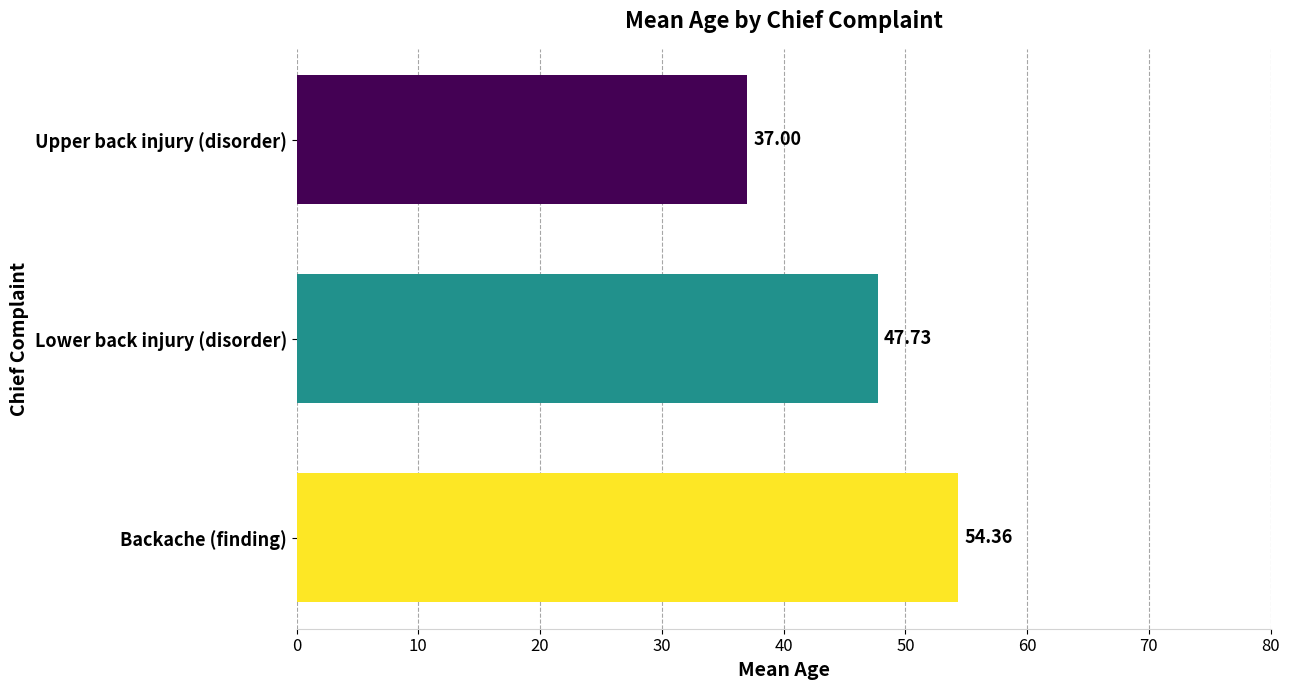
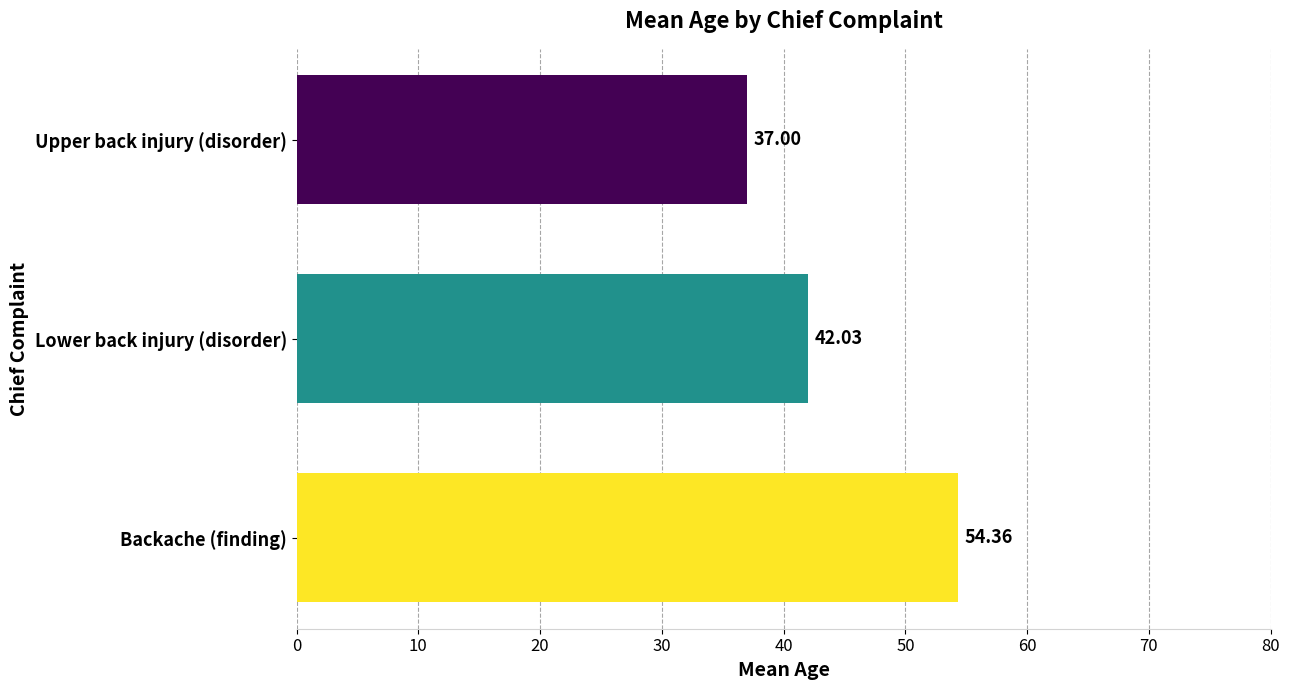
Lower back injury (disorder): 47.73 -> 42.03
